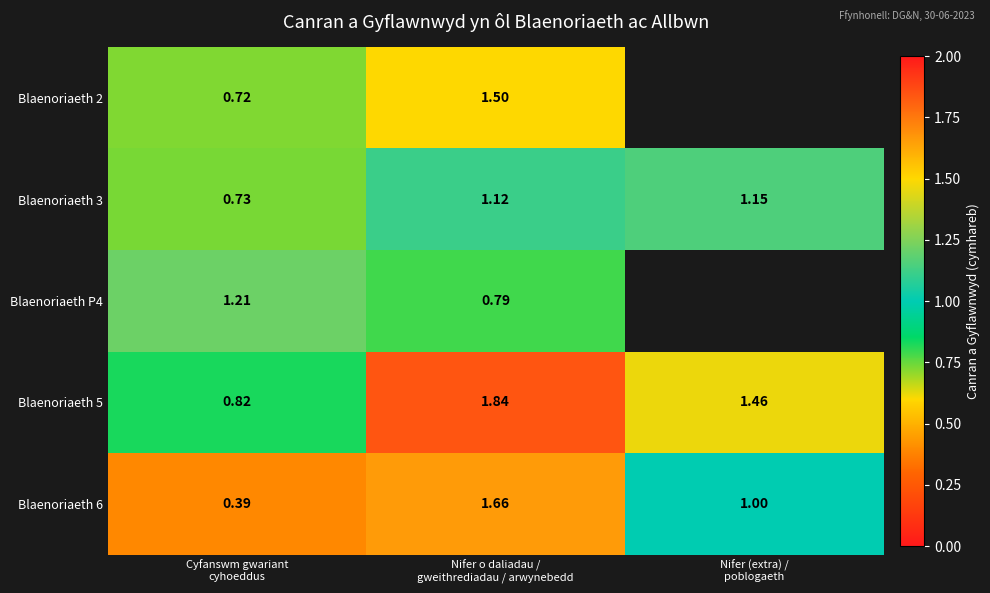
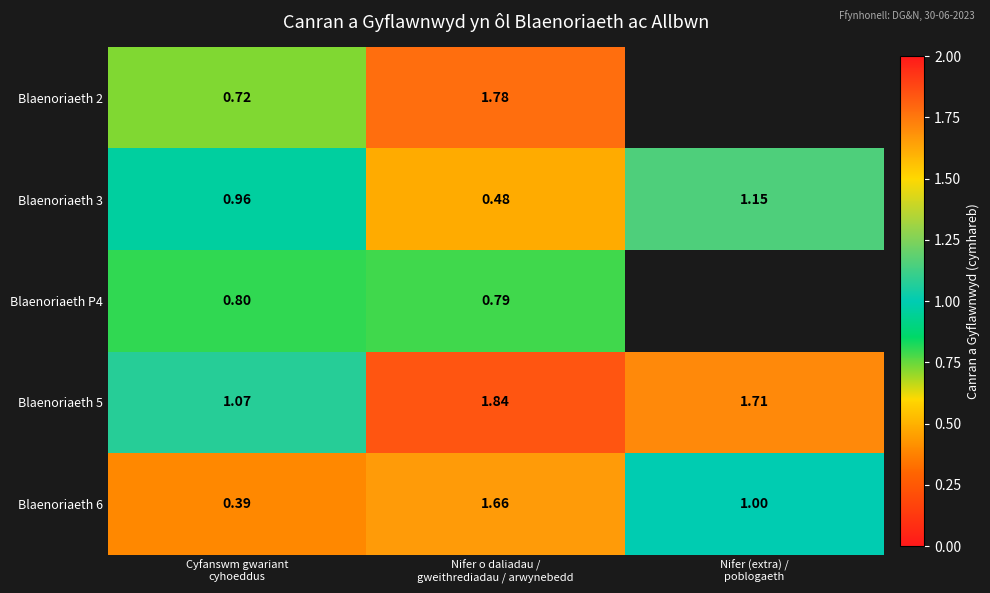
Blaenoriaeth 2, Nifer o daliadau / gweithrediadau / arwynebedd: 1.50 -> 1.78
Blaenoriaeth 3, Cyfanswm gwariant cyhoeddus: 0.73 -> 0.96
Blaenoriaeth 3, Nifer o daliadau / gweithrediadau / arwynebedd: 1.12 -> 0.48
Blaenoriaeth P4, Cyfanswm gwariant cyhoeddus: 1.21 -> 0.80
Blaenoriaeth 5, Cyfanswm gwariant cyhoeddus: 0.82 -> 1.07
Blaenoriaeth 5, Nifer (extra) / poblogaeth: 1.46 -> 1.71
